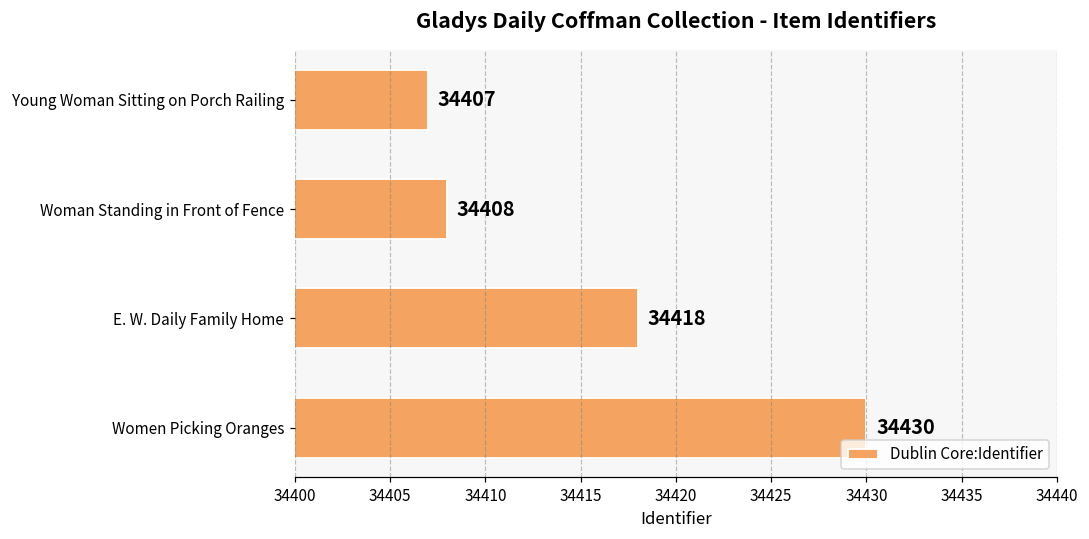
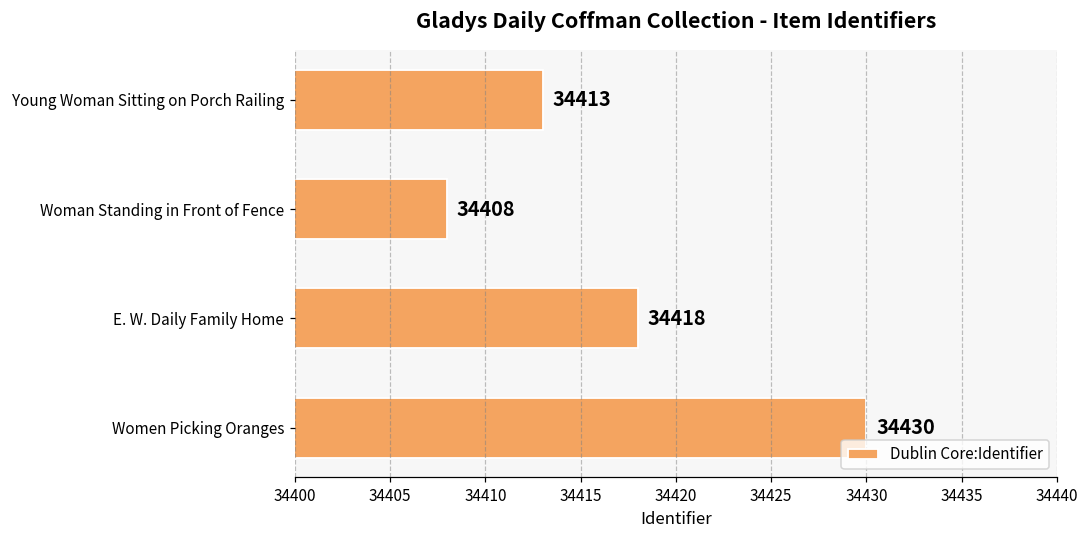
Young Woman Sitting on Porch Railing: 34407 -> 34413
